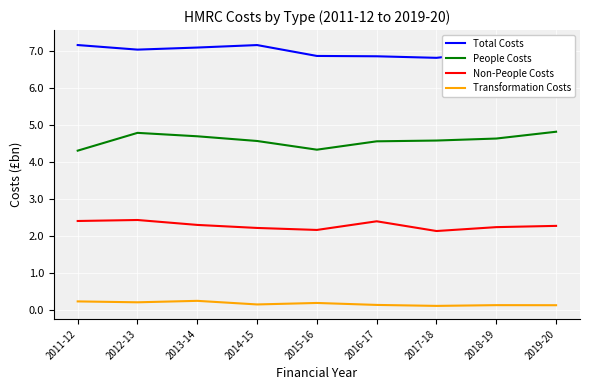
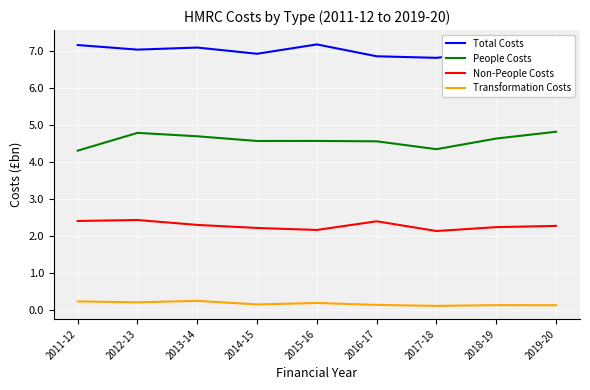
Total Costs, 2014-15: 7.2 -> 6.9
Total Costs, 2015-16: 6.9 -> 7.2
People Costs, 2015-16: 4.3 -> 4.6
People Costs, 2017-18: 4.6 -> 4.3
